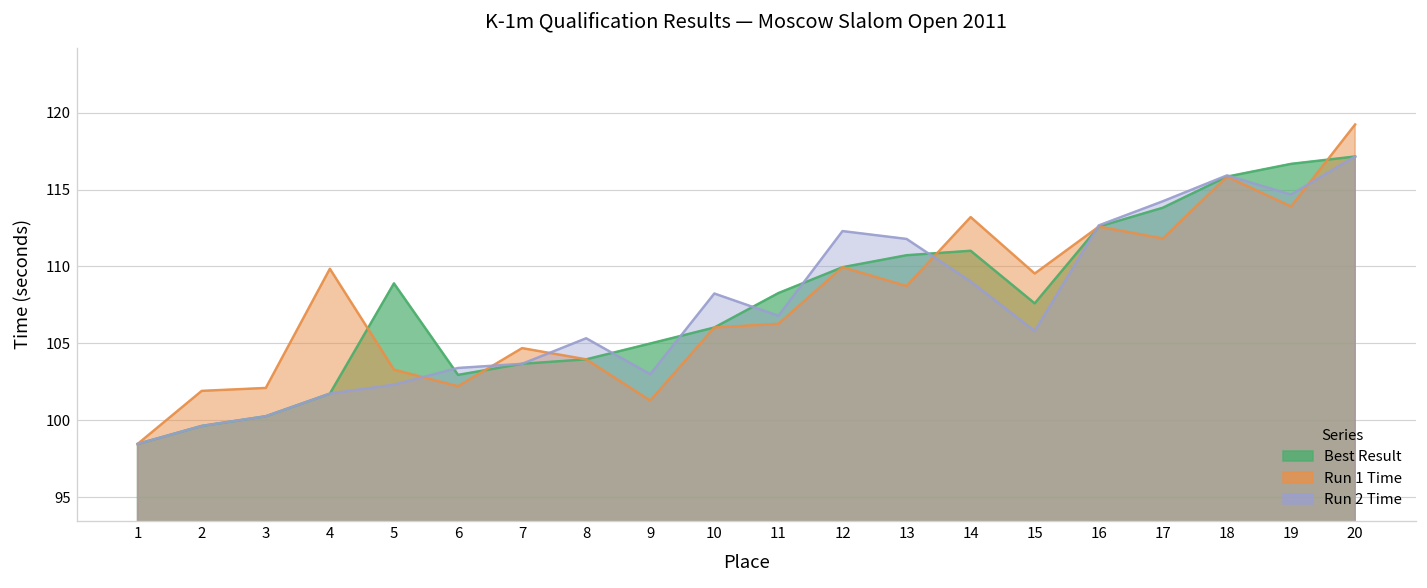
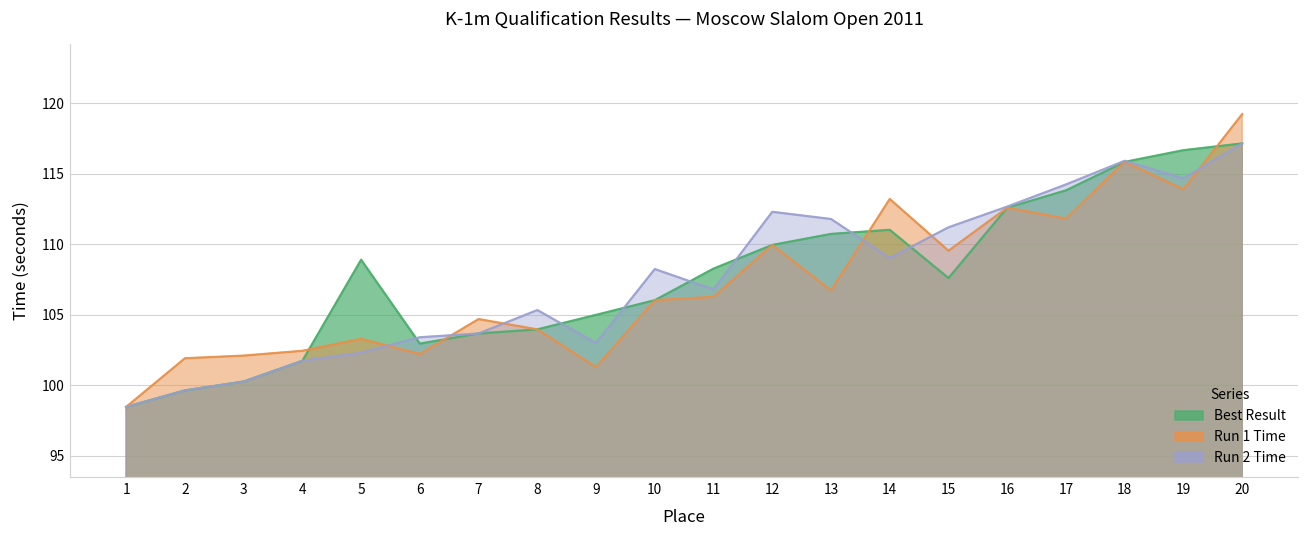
Run 1 Time, 4: 109.9 -> 102.4
Run 1 Time, 13: 108.7 -> 106.7
Run 2 Time, 15: 105.8 -> 111.2
